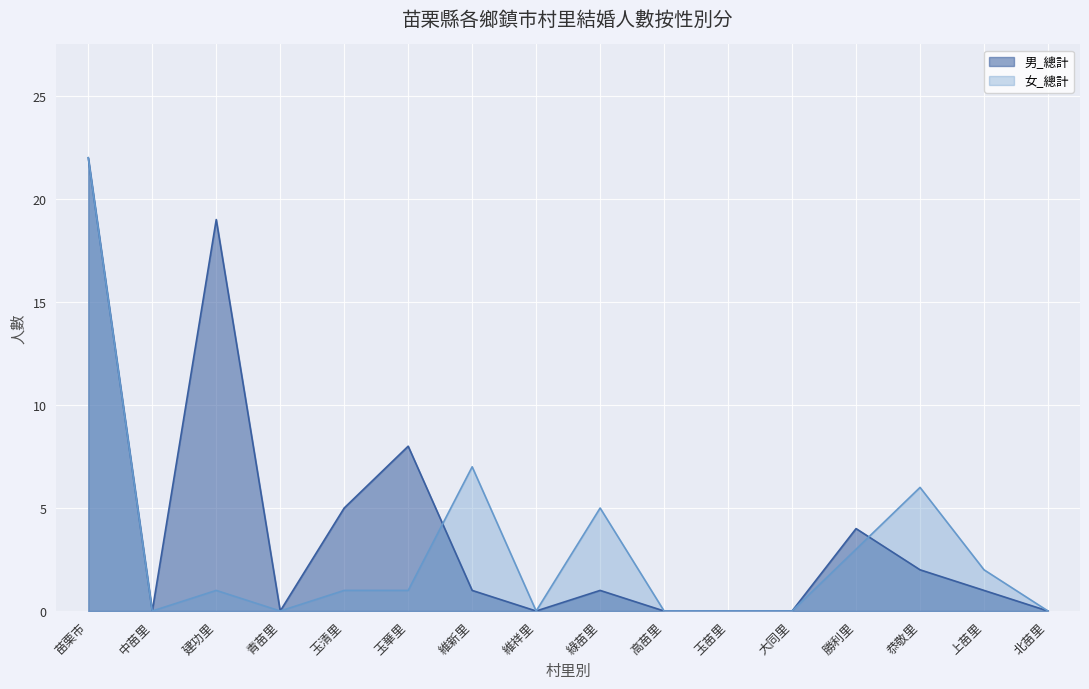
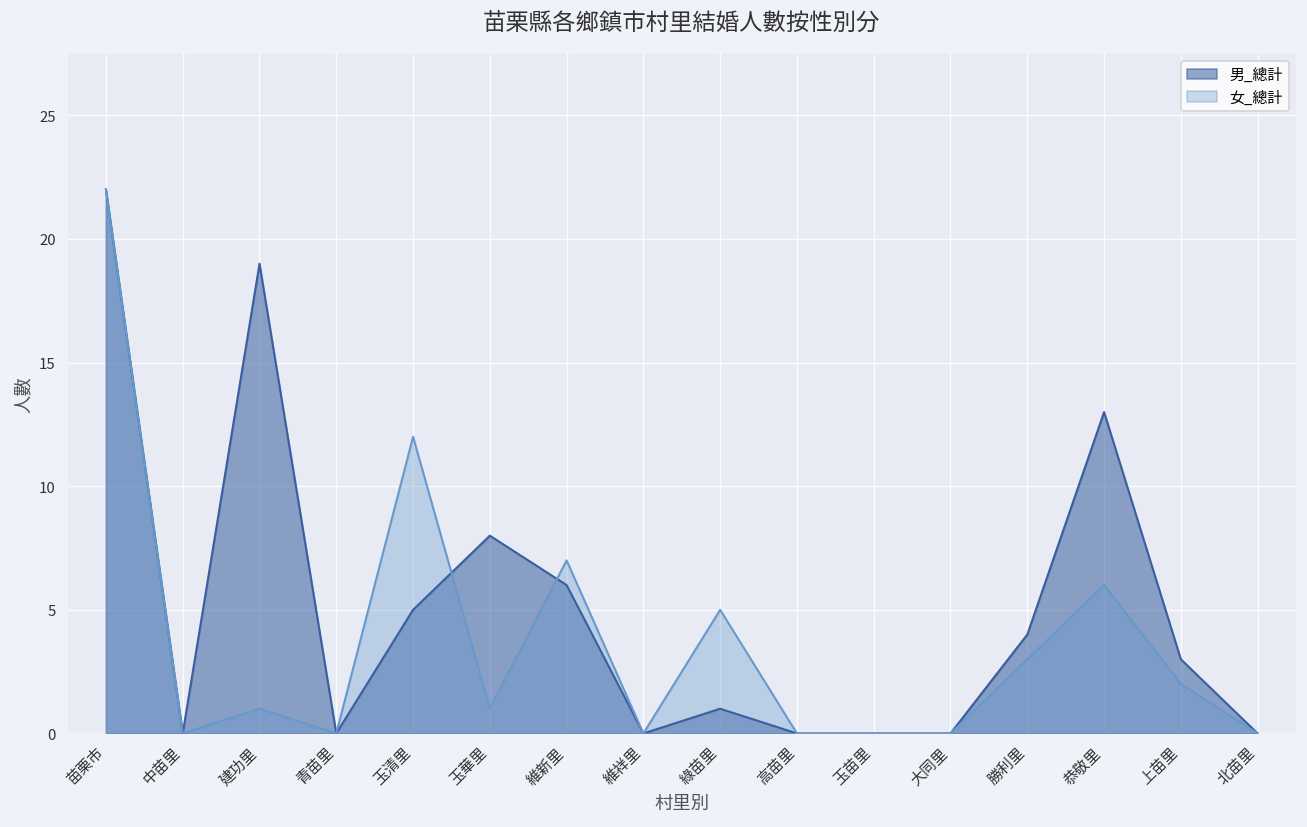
女_總計, 玉清里: 1 -> 12
男_總計, 維新里: 1 -> 6
男_總計, 恭敬里: 2 -> 13
男_總計, 上苗里: 1 -> 3
